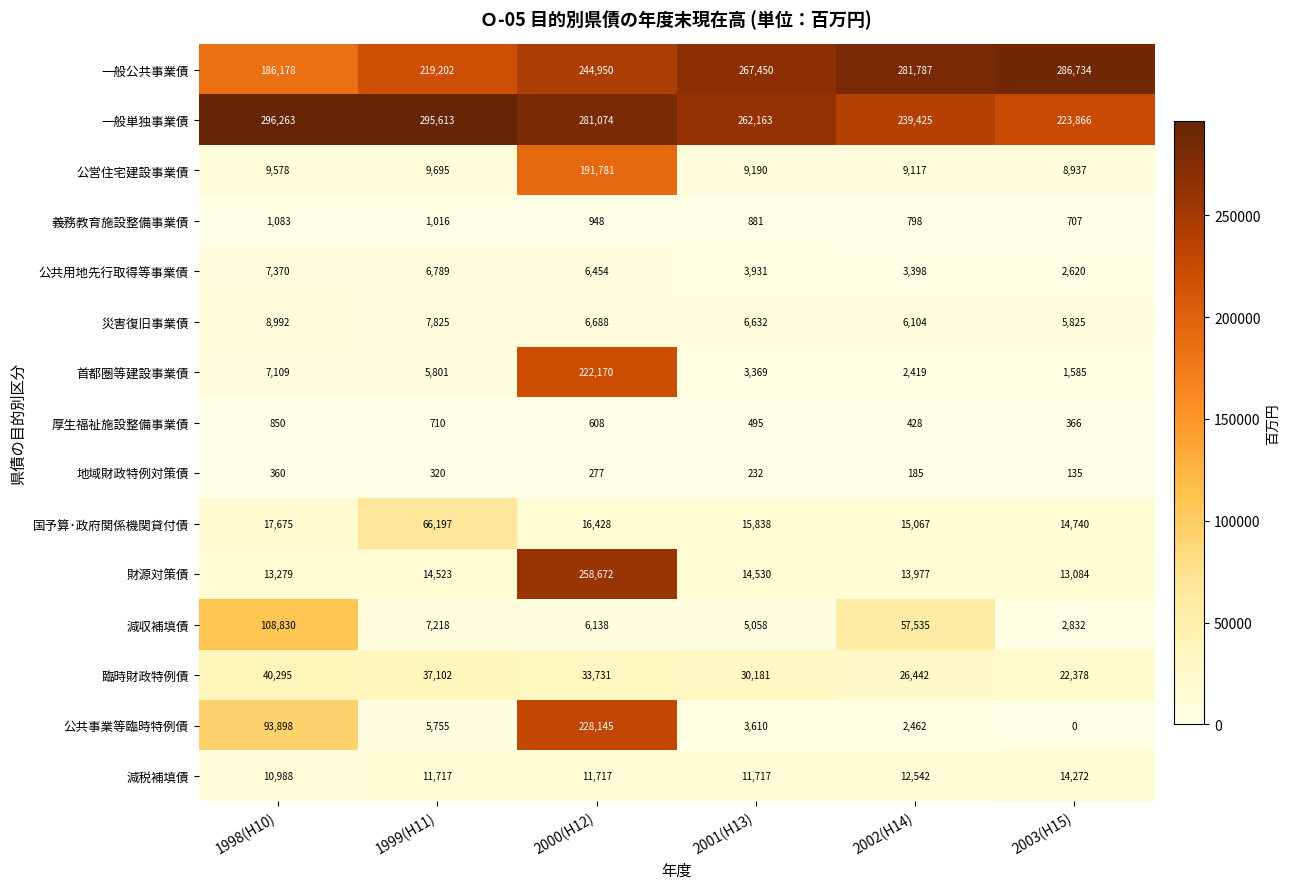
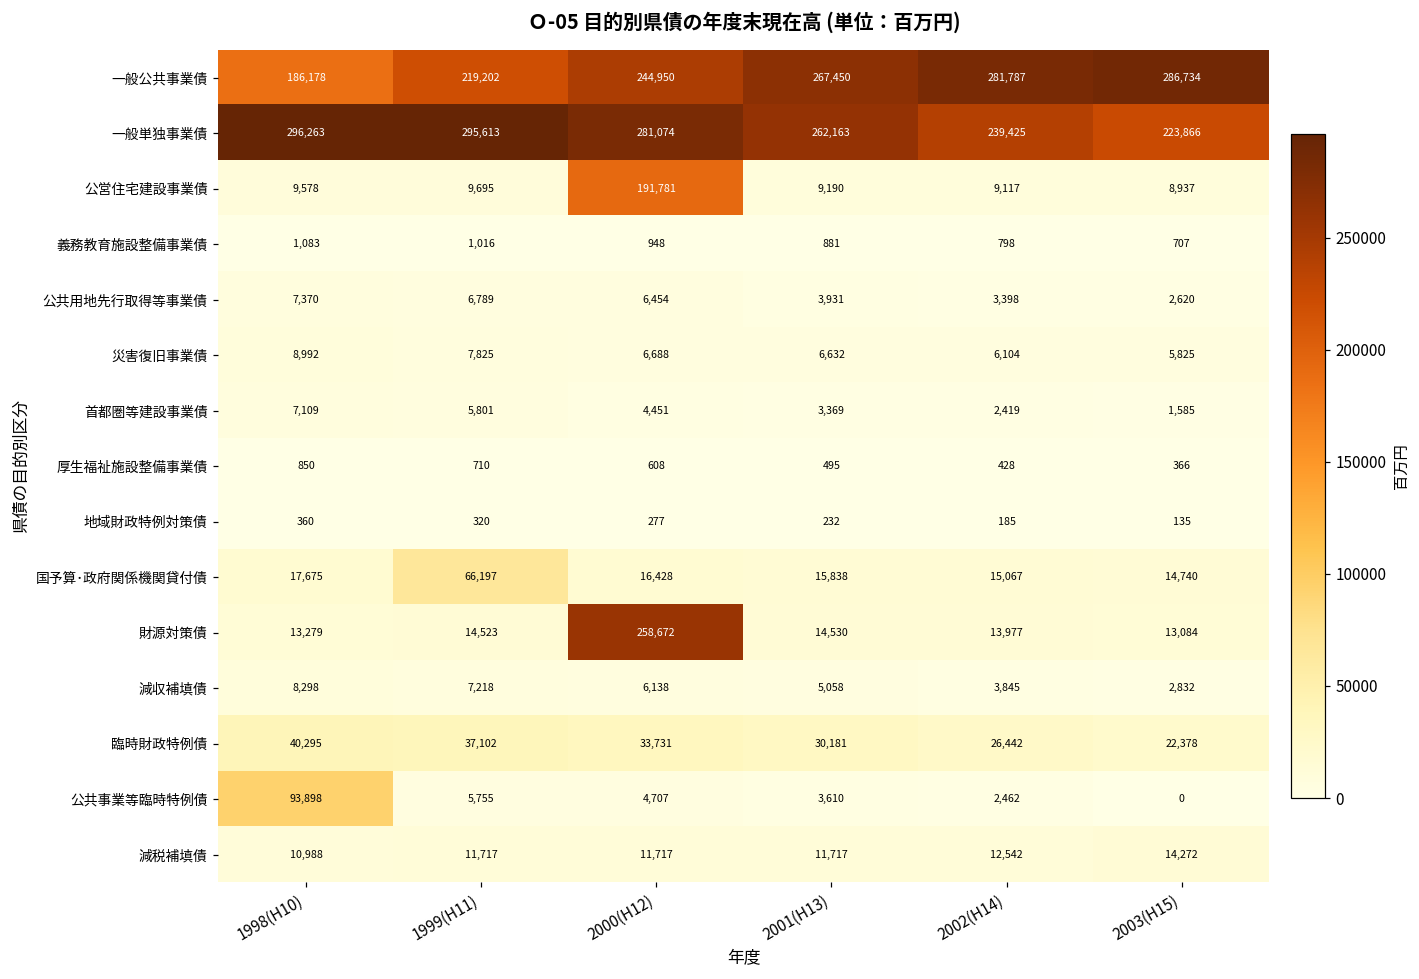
首都圏等建設事業債, 2000(H12): 222,170 -> 4,451
減収補填債, 1998(H10): 108,830 -> 8,298
減収補填債, 2002(H14): 57,535 -> 3,845
公共事業等臨時特例債, 2000(H12): 228,145 -> 4,707
